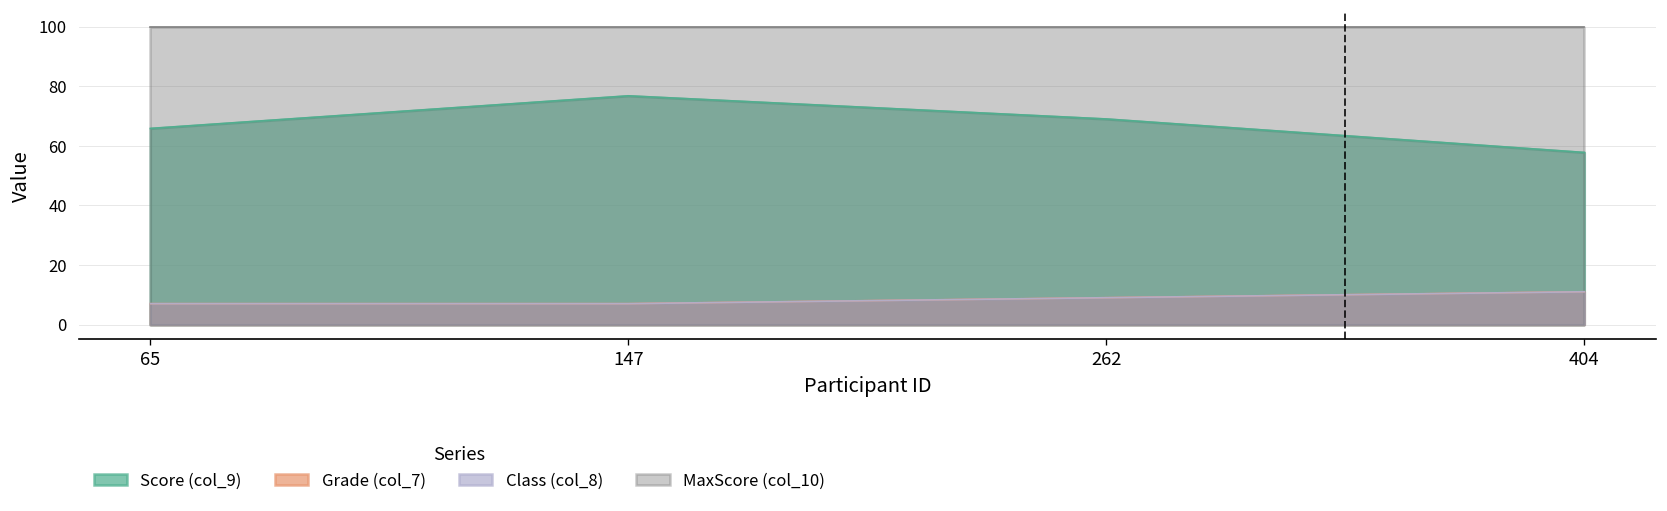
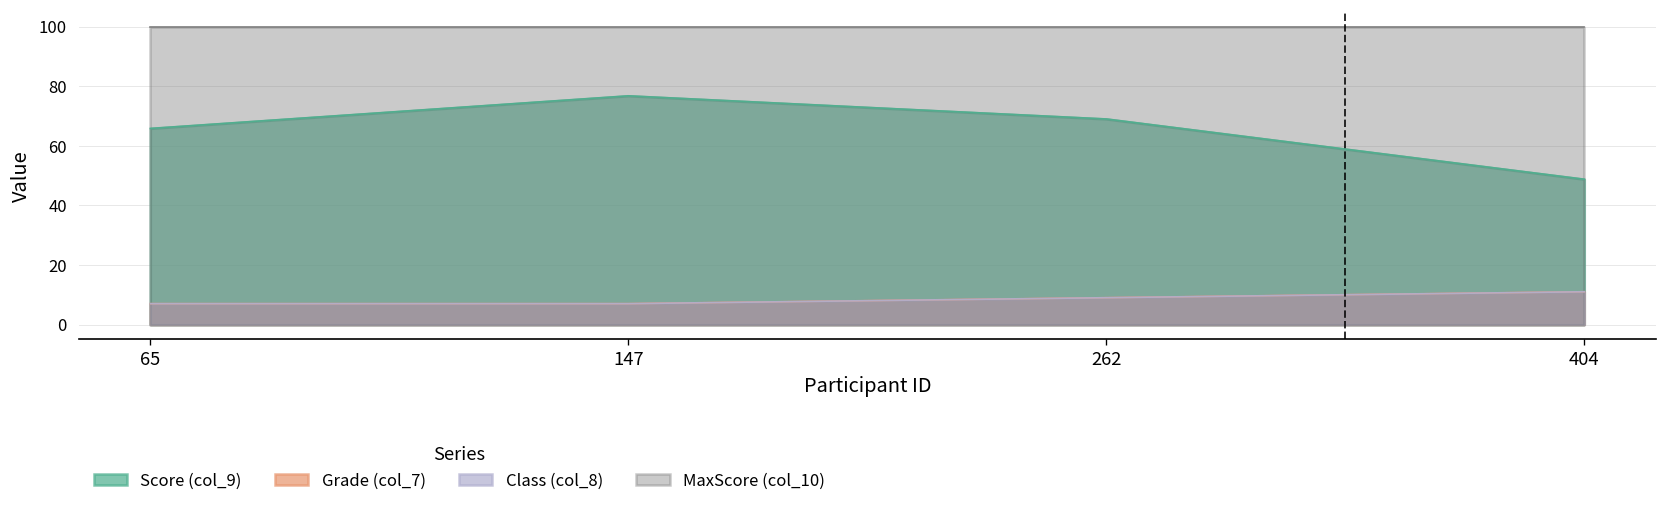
Score (col_9), 404: 58 -> 49
